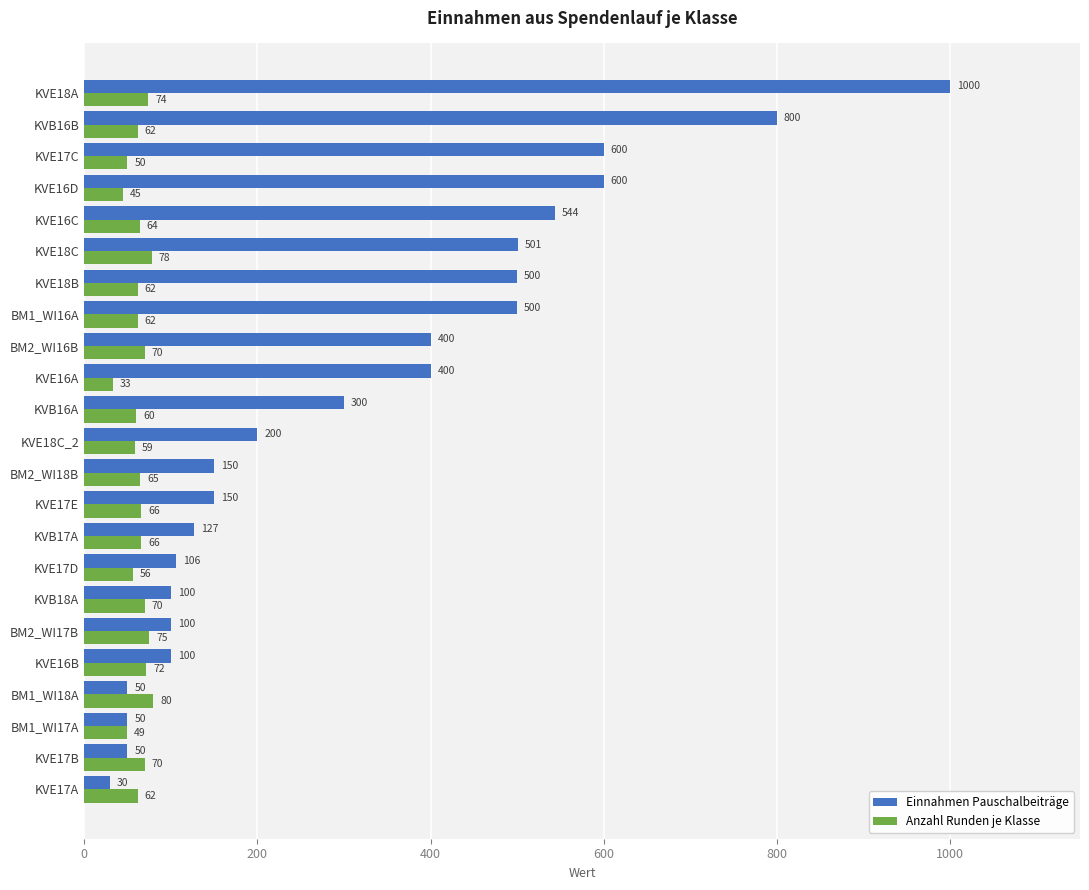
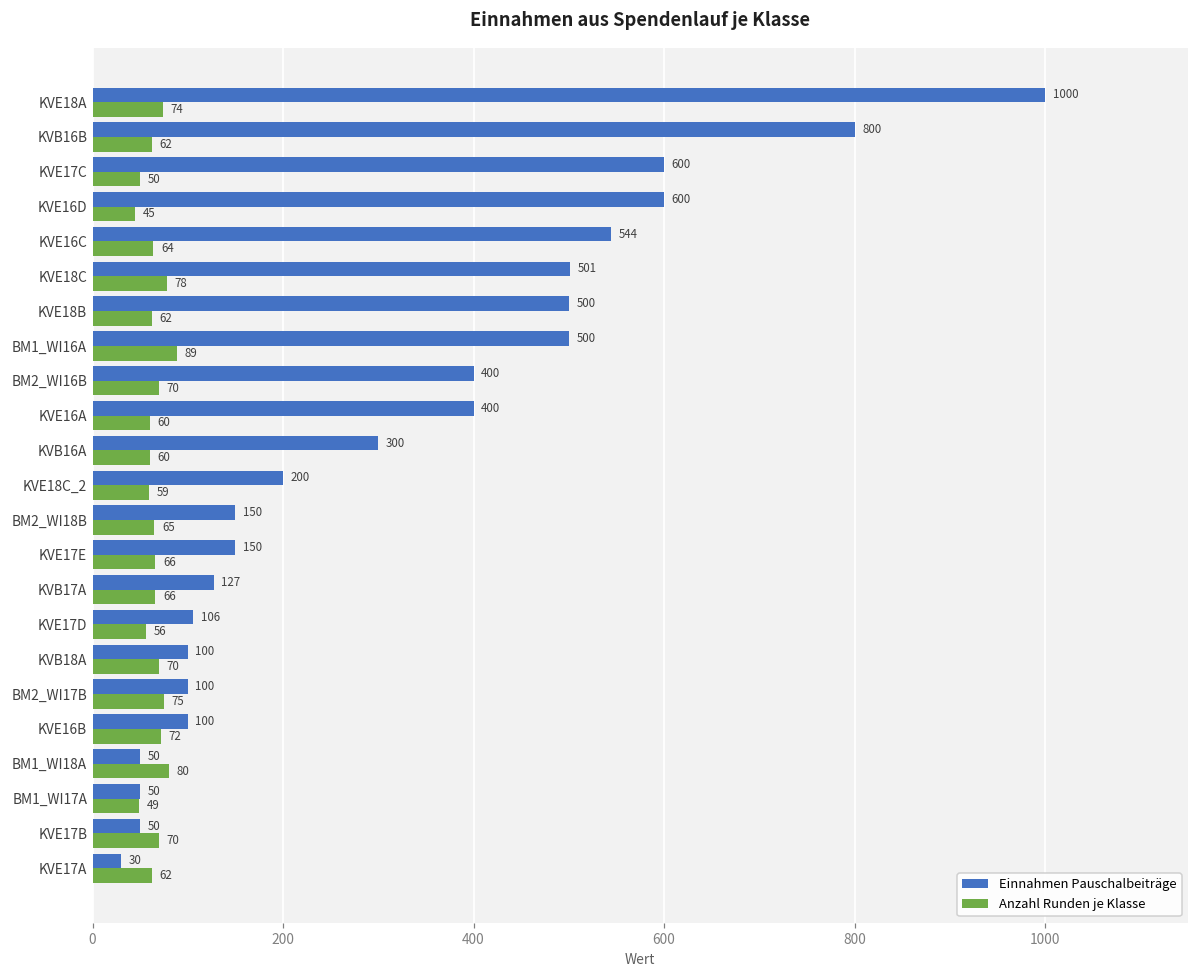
Anzahl Runden je Klasse, BM1_WI16A: 62 -> 89
Anzahl Runden je Klasse, KVE16A: 33 -> 60
